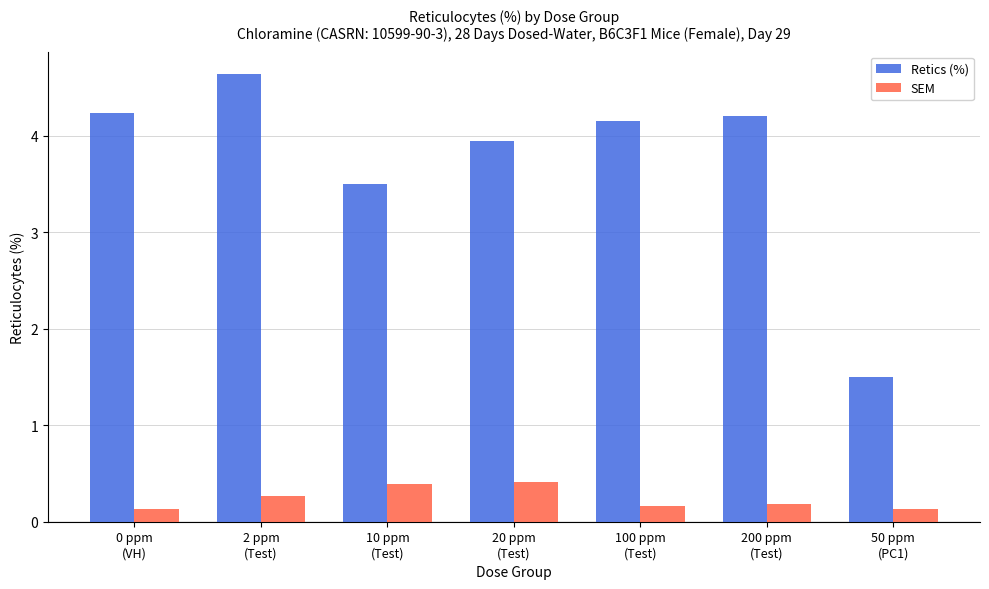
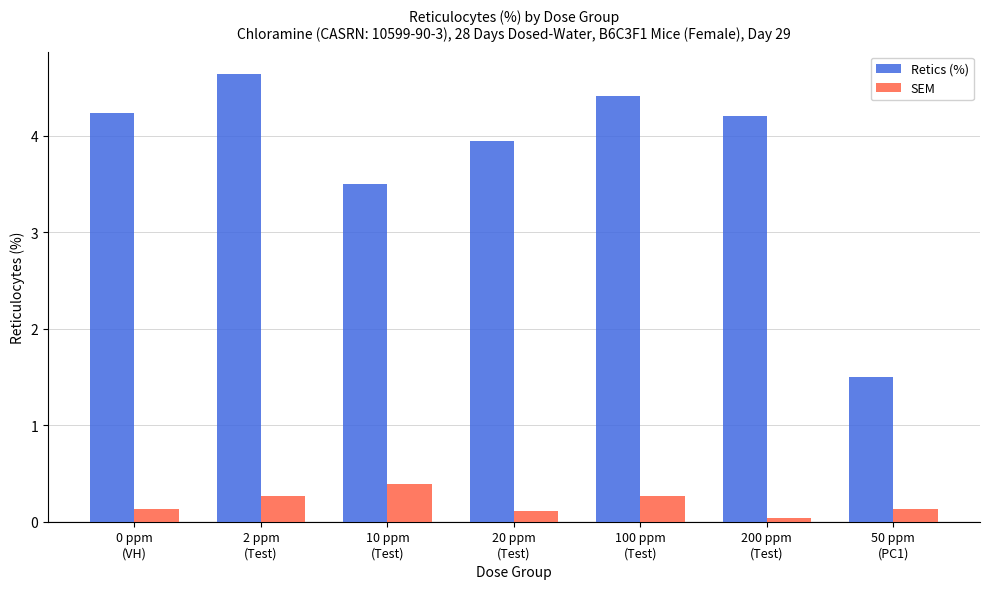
SEM, 20 ppm (Test): 0.4 -> 0.1
Retics (%), 100 ppm (Test): 4.2 -> 4.4
SEM, 100 ppm (Test): 0.2 -> 0.3
SEM, 200 ppm (Test): 0.2 -> 0.0
